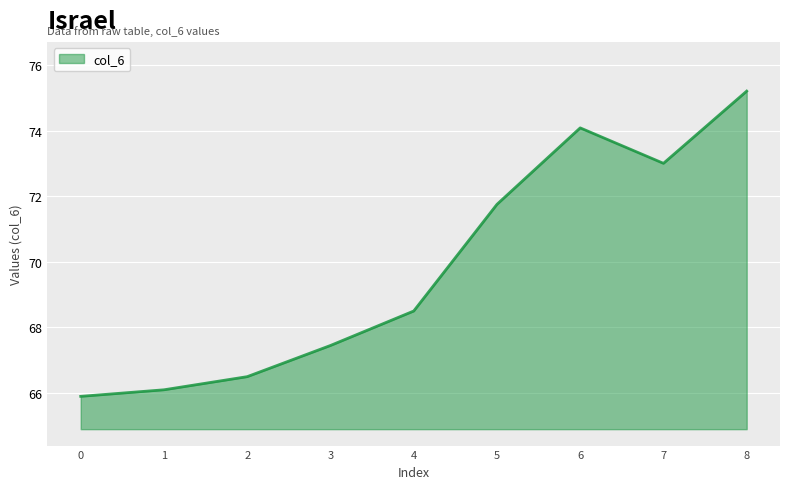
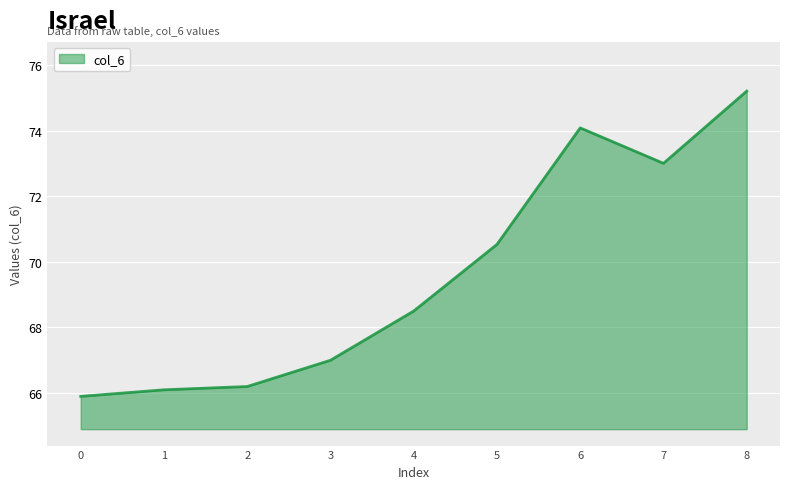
2: 66.5 -> 66.2
3: 67.5 -> 67.0
5: 71.8 -> 70.5
